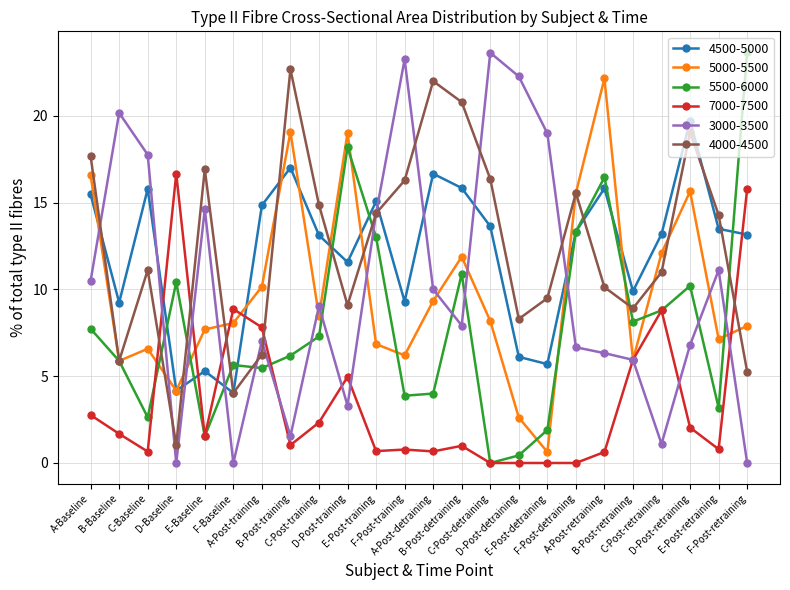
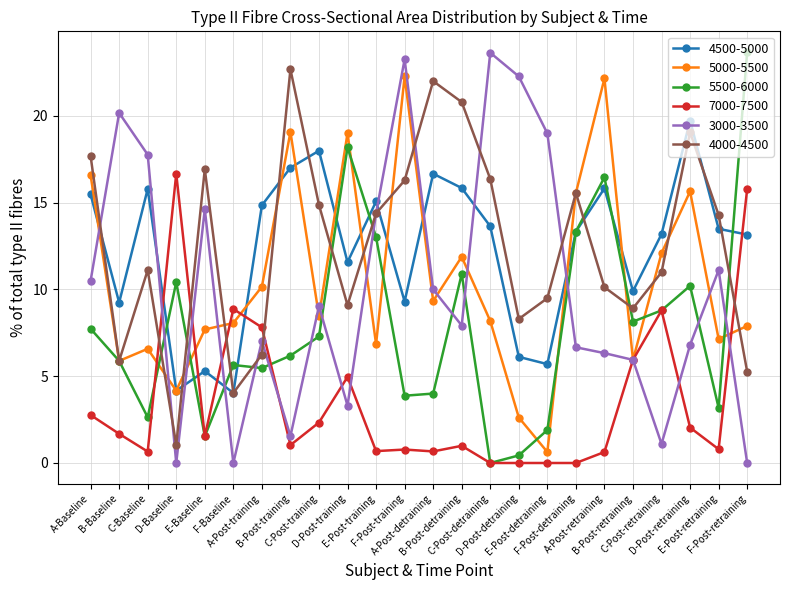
4500-5000, C-Post-training: 13.1 -> 18.0
5000-5500, F-Post-training: 6.2 -> 22.3
